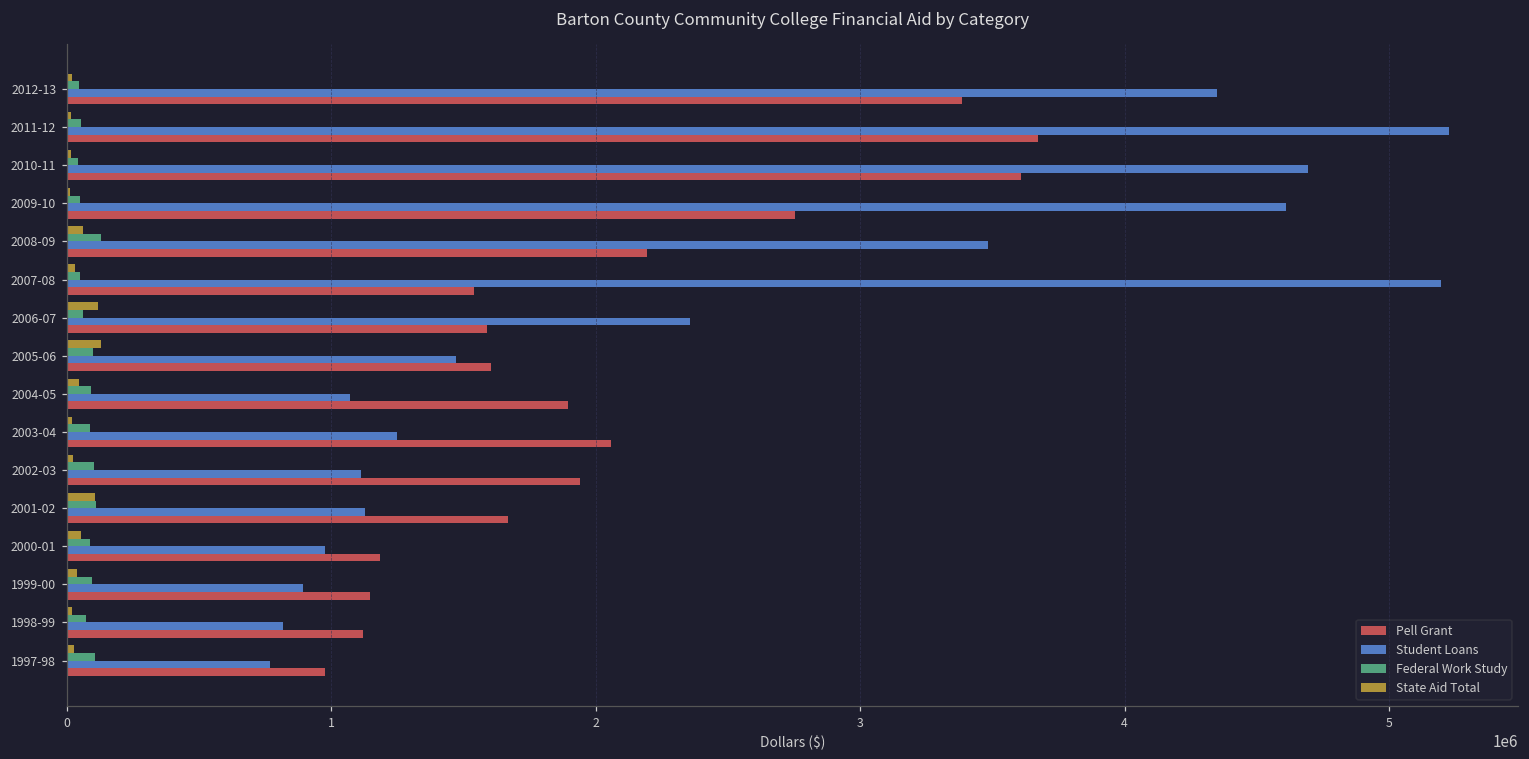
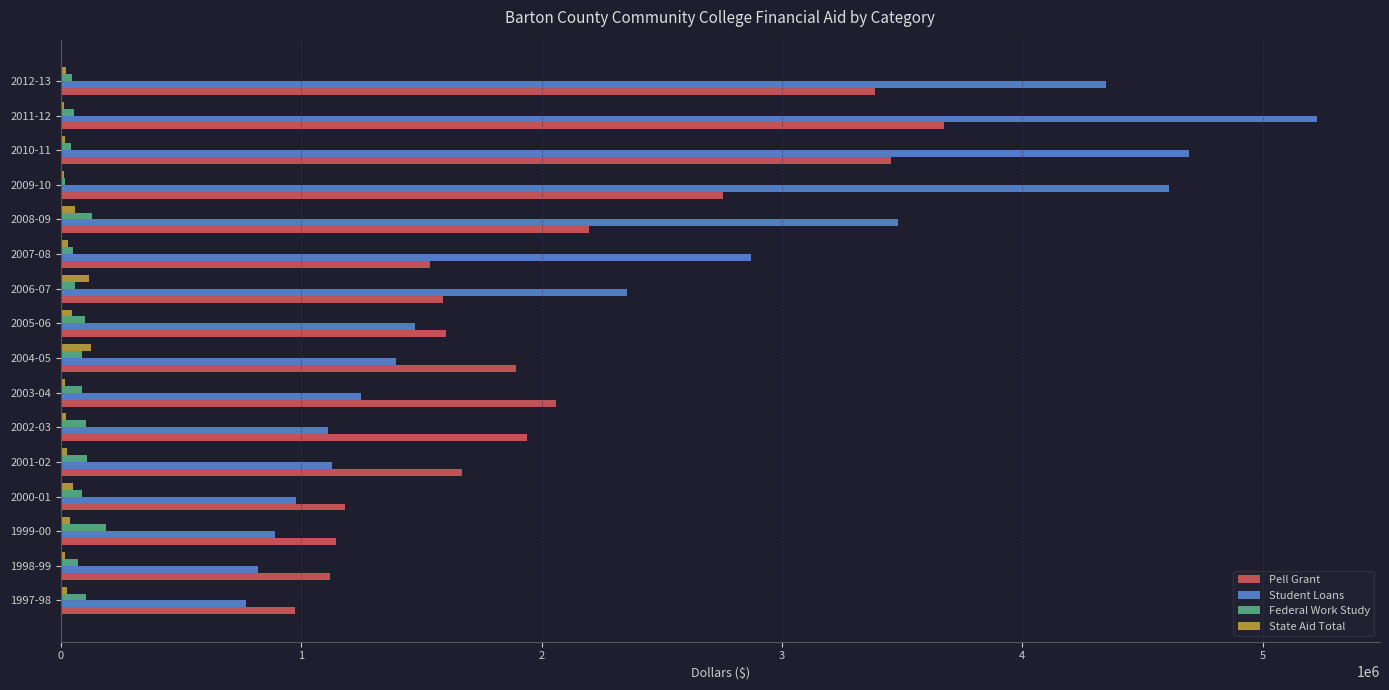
Pell Grant, 2010-11: 3610000 -> 3450000
Federal Work Study, 2009-10: 50000 -> 20000
Student Loans, 2007-08: 5200000 -> 2870000
State Aid Total, 2005-06: 130000 -> 50000
State Aid Total, 2004-05: 40000 -> 120000
Student Loans, 2004-05: 1070000 -> 1390000
State Aid Total, 2001-02: 110000 -> 30000
Federal Work Study, 1999-00: 90000 -> 190000
